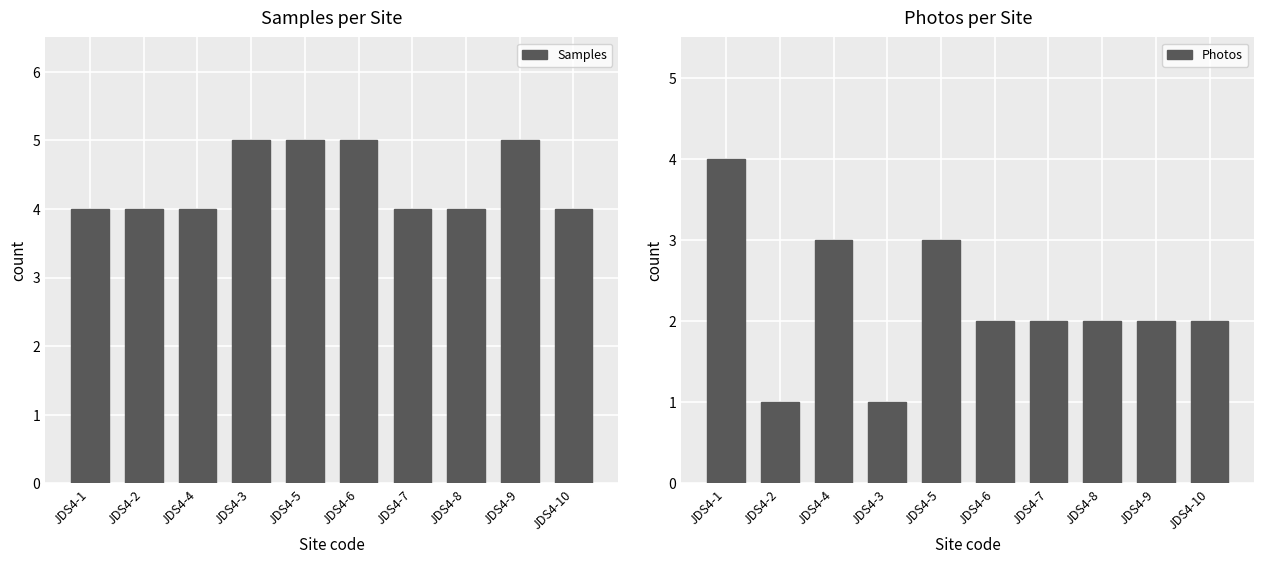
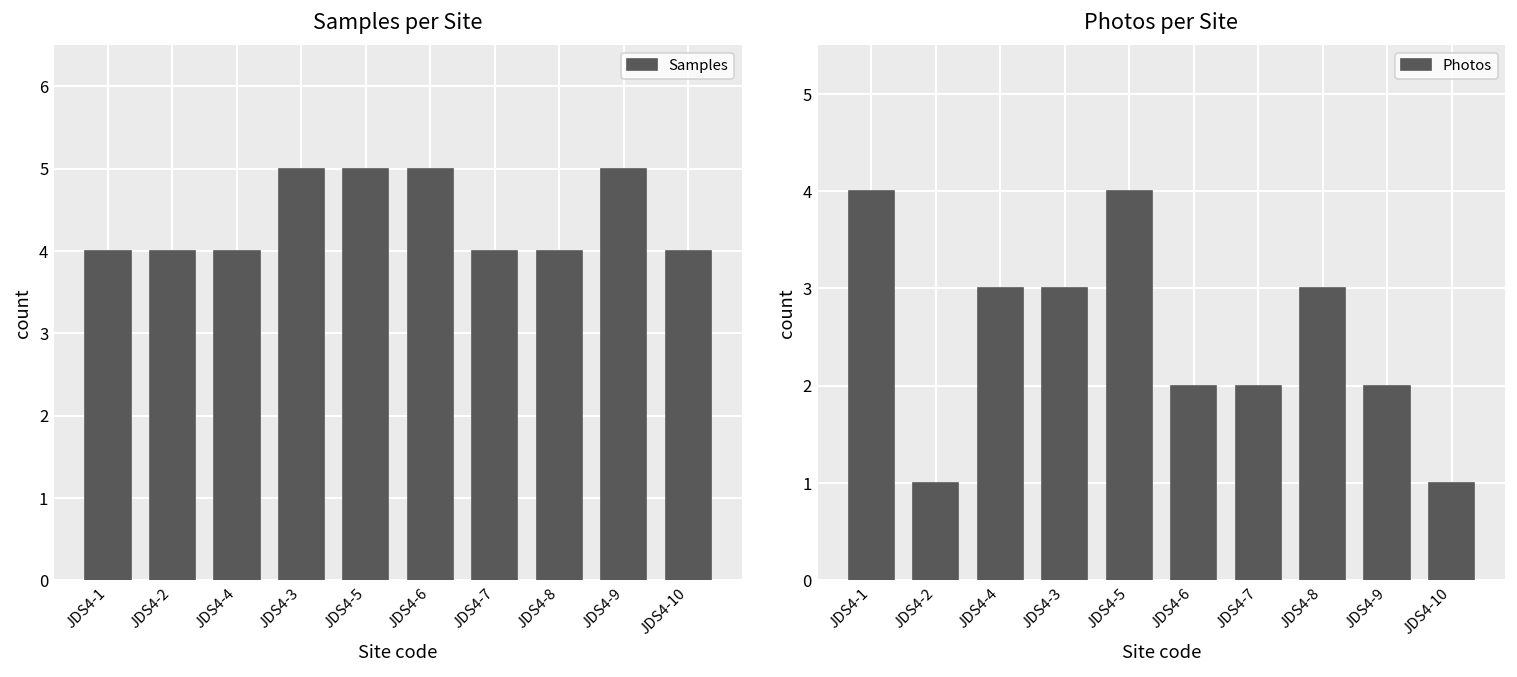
Photos per Site, JDS4-3: 1 -> 3
Photos per Site, JDS4-5: 3 -> 4
Photos per Site, JDS4-8: 2 -> 3
Photos per Site, JDS4-10: 2 -> 1
